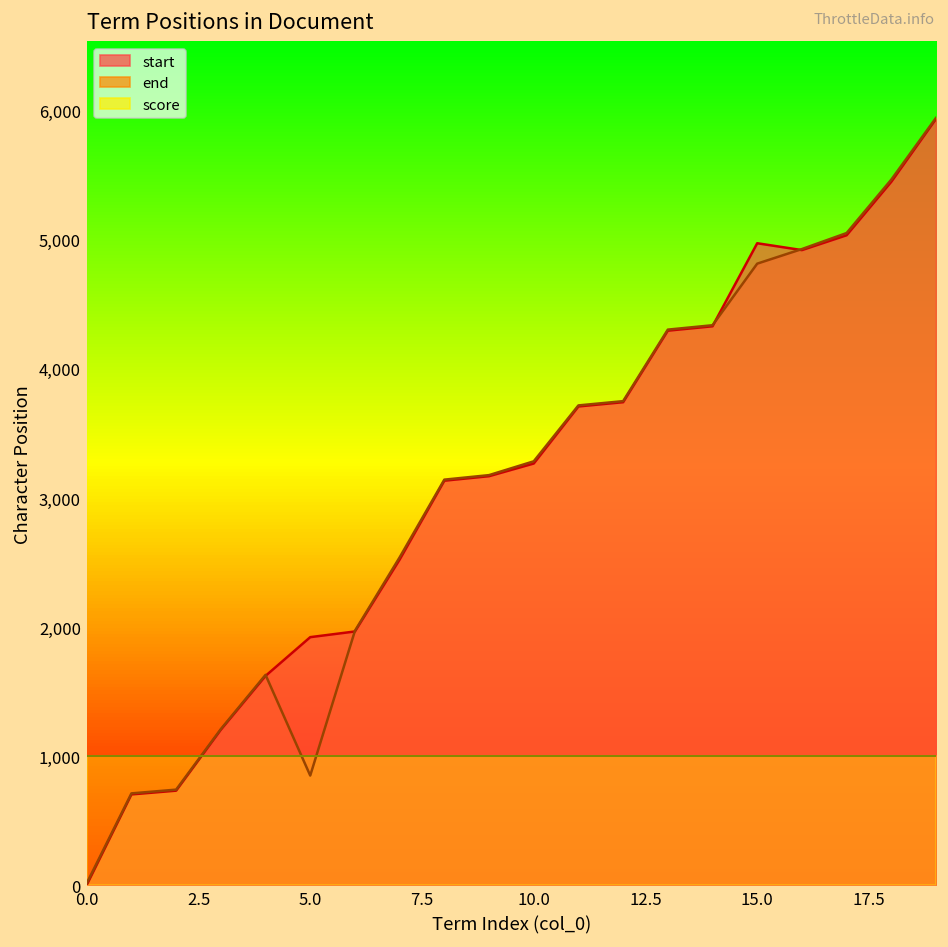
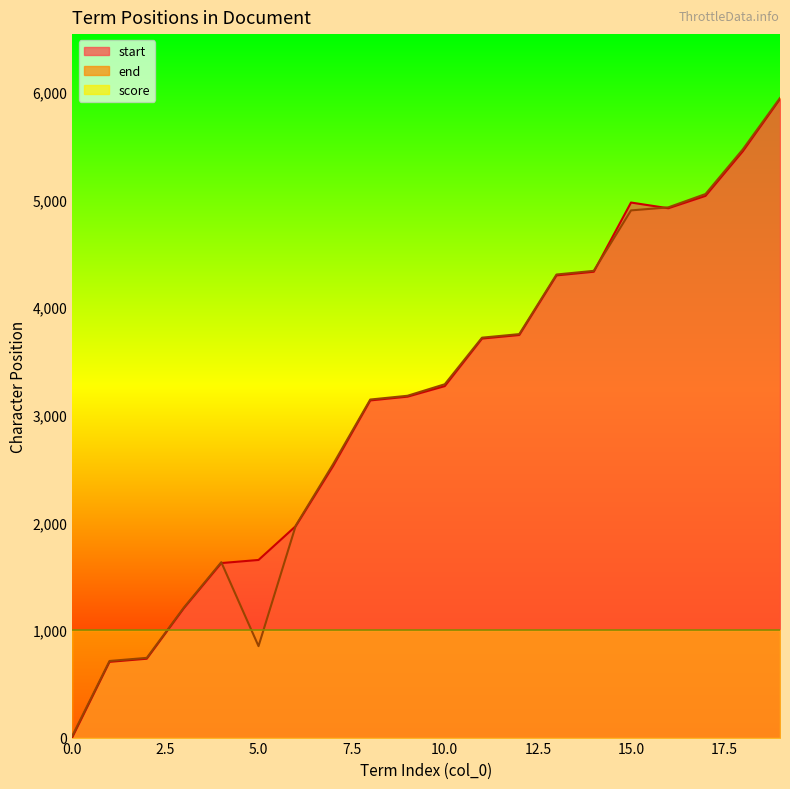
start, 5.0: 1,920 -> 1,650
end, 15.0: 4,820 -> 4,900
